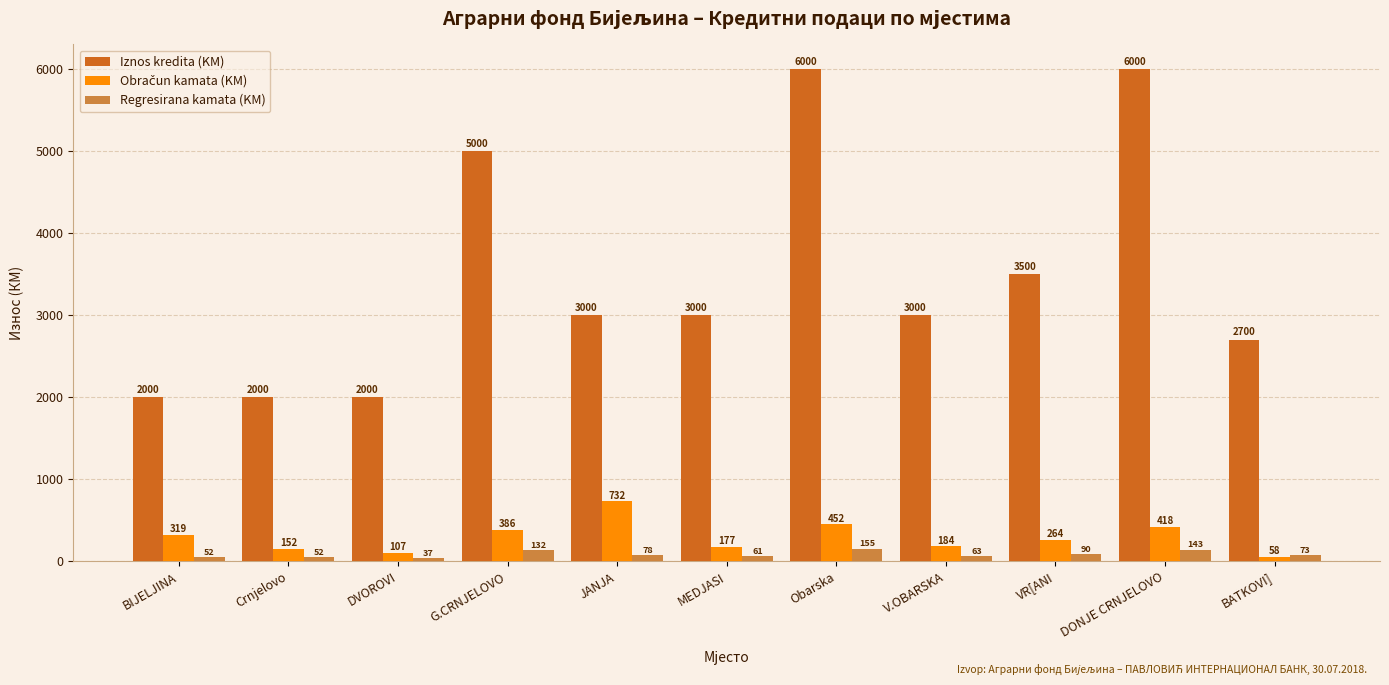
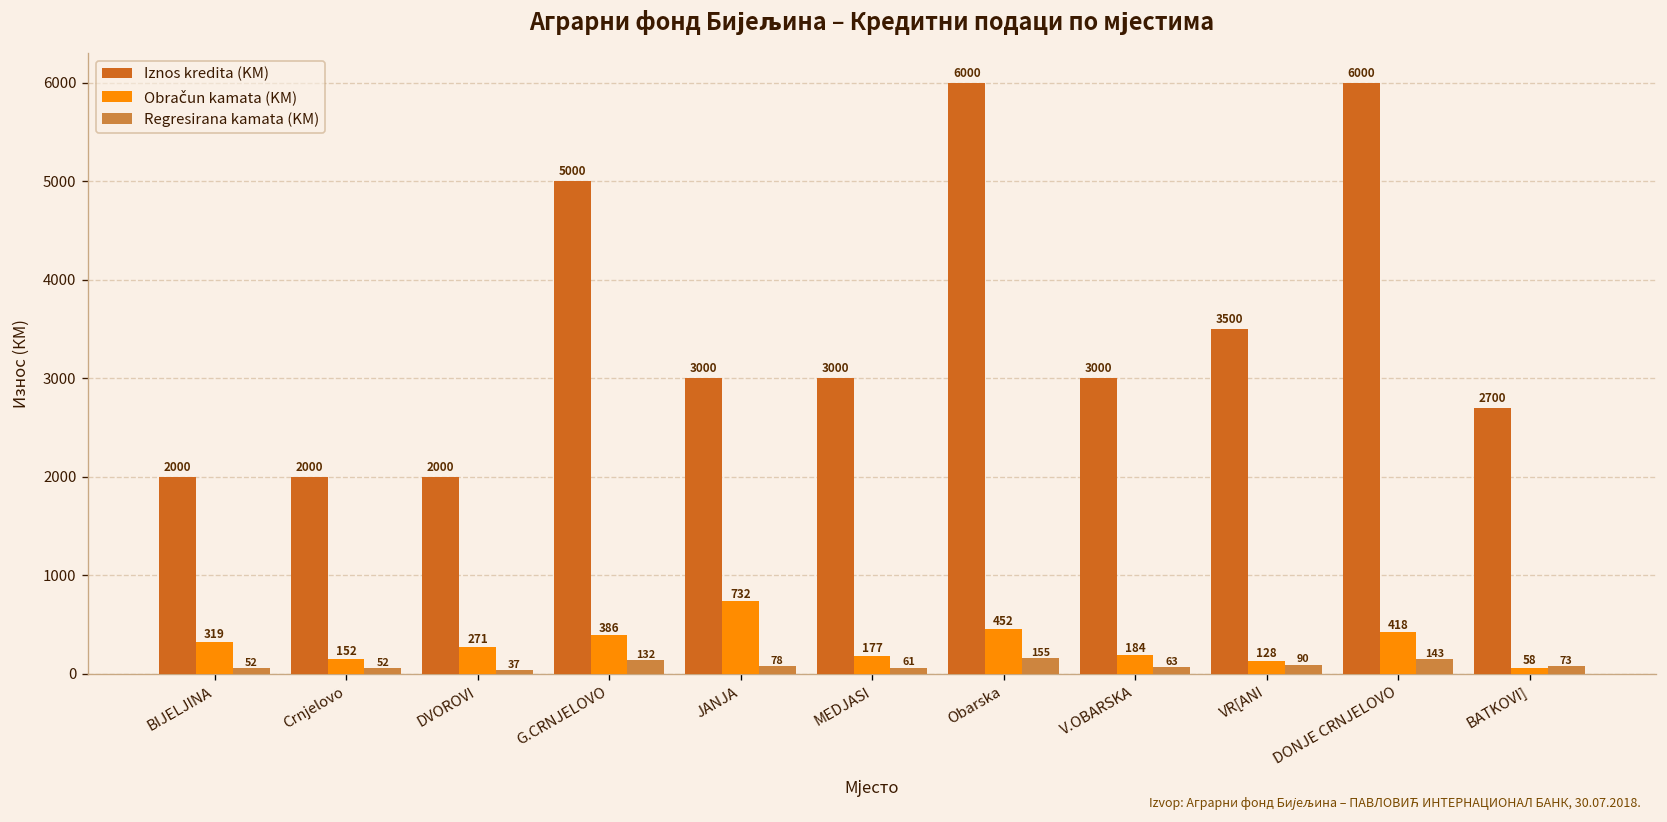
Obračun kamata (KM), DVOROVI: 107 -> 271
Obračun kamata (KM), VR[ANI: 264 -> 128
